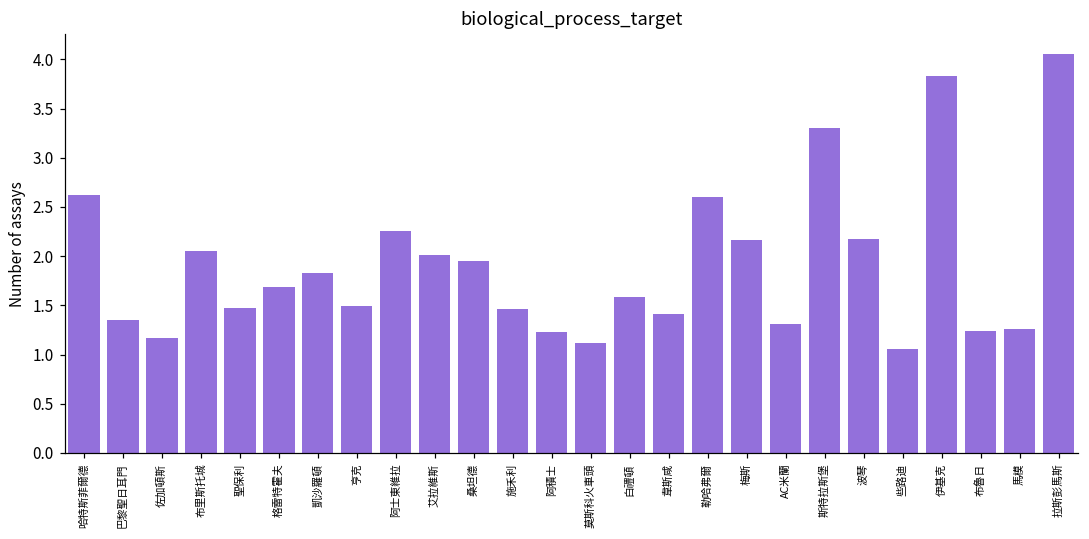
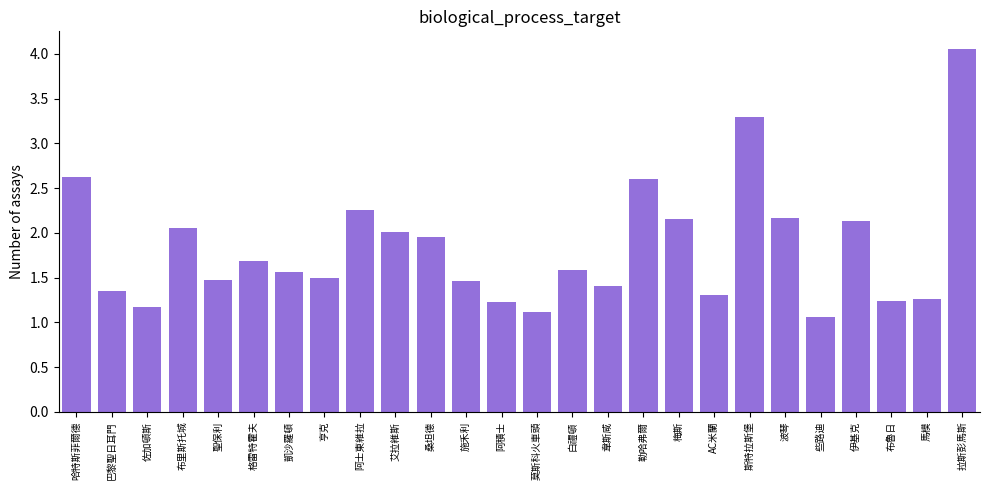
凱沙羅頓: 1.8 -> 1.6
伊基克: 3.8 -> 2.1
